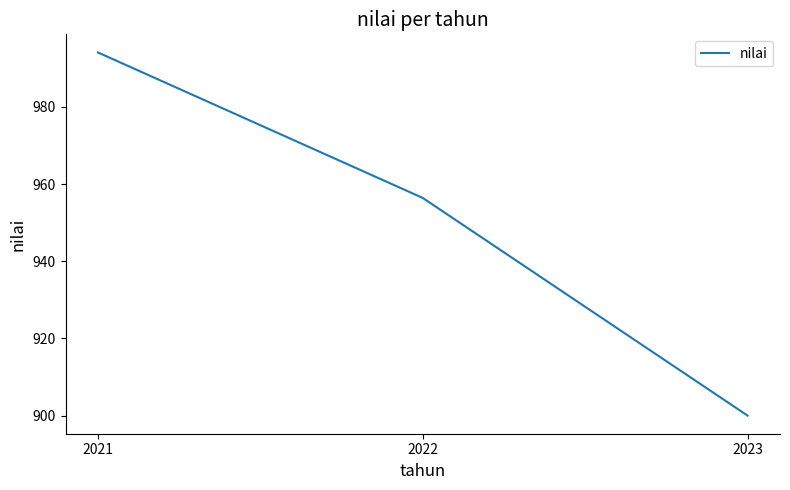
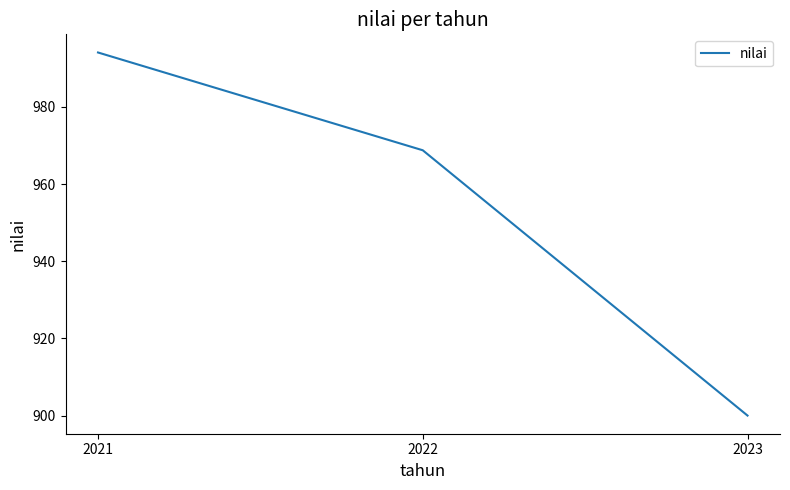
2022: 956 -> 969
